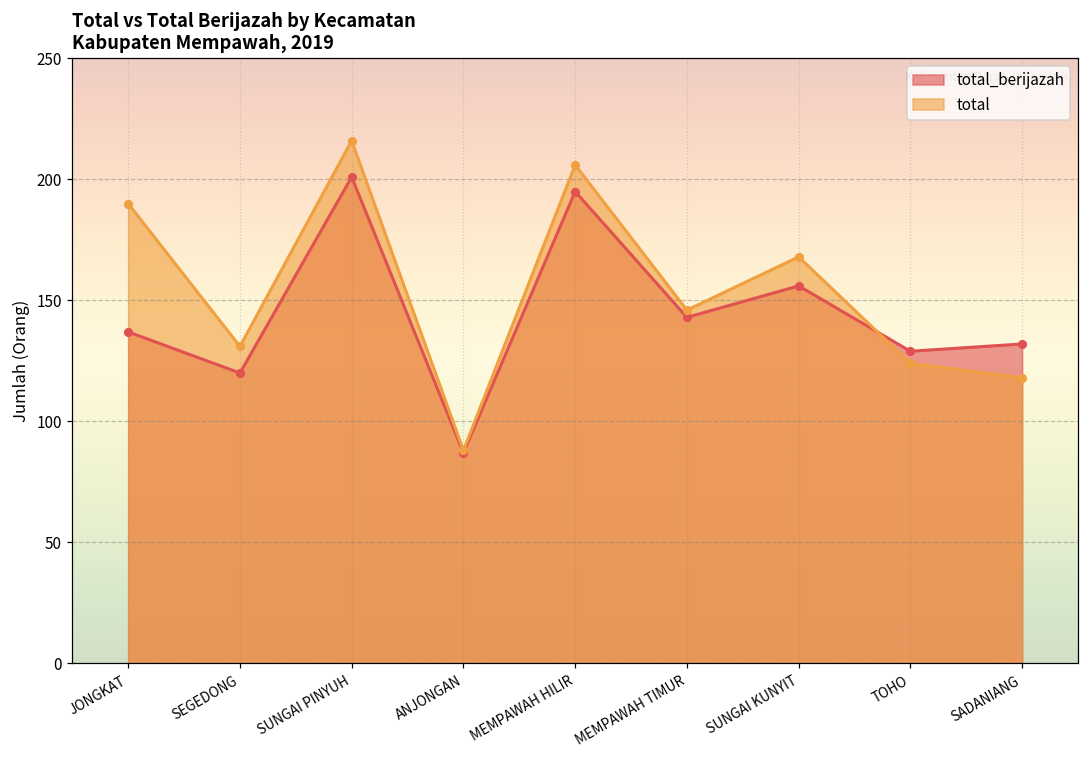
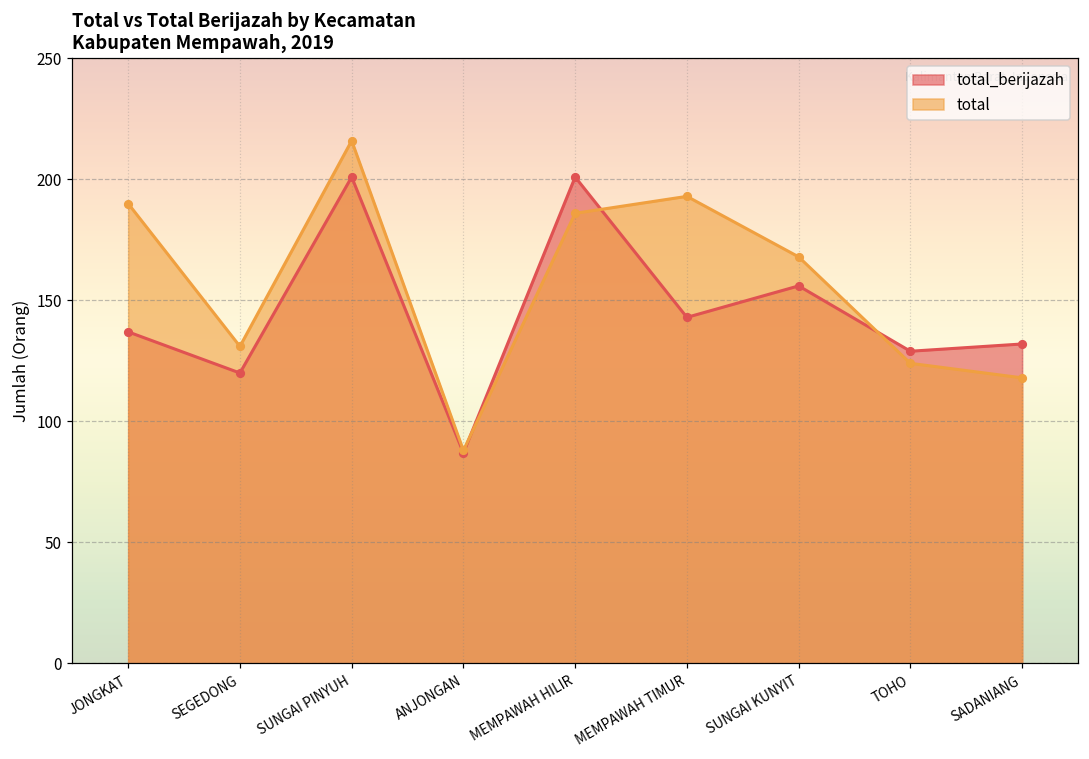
total_berijazah, MEMPAWAH HILIR: 195 -> 201
total, MEMPAWAH HILIR: 206 -> 186
total, MEMPAWAH TIMUR: 146 -> 193
